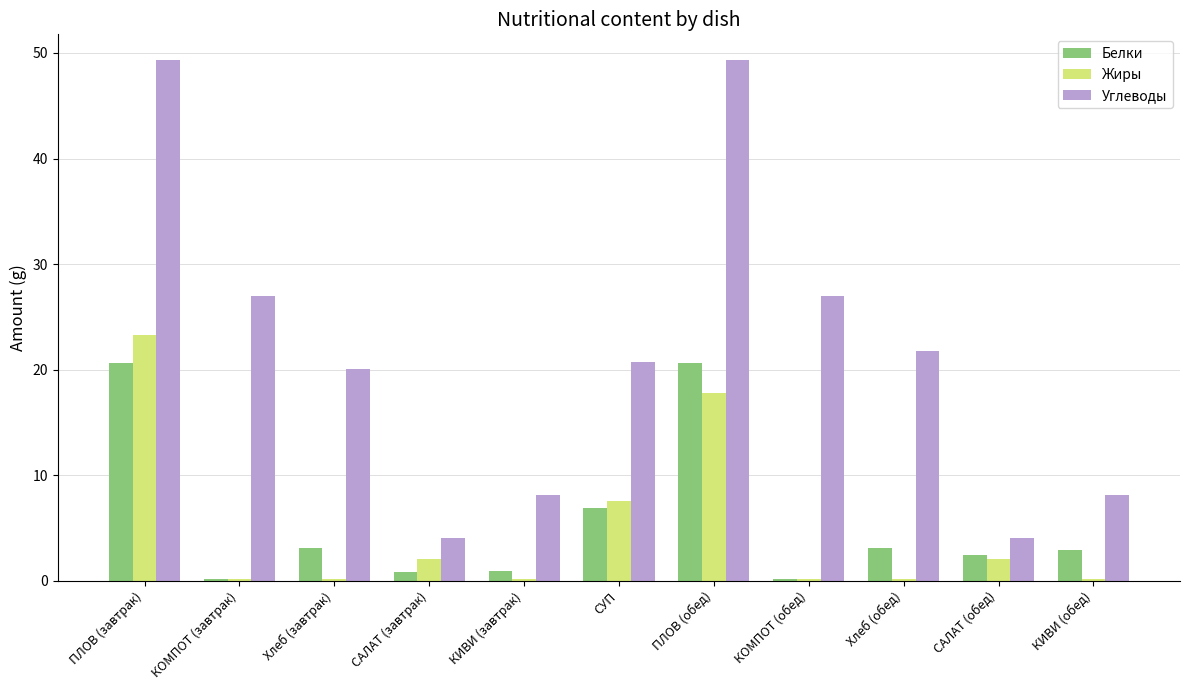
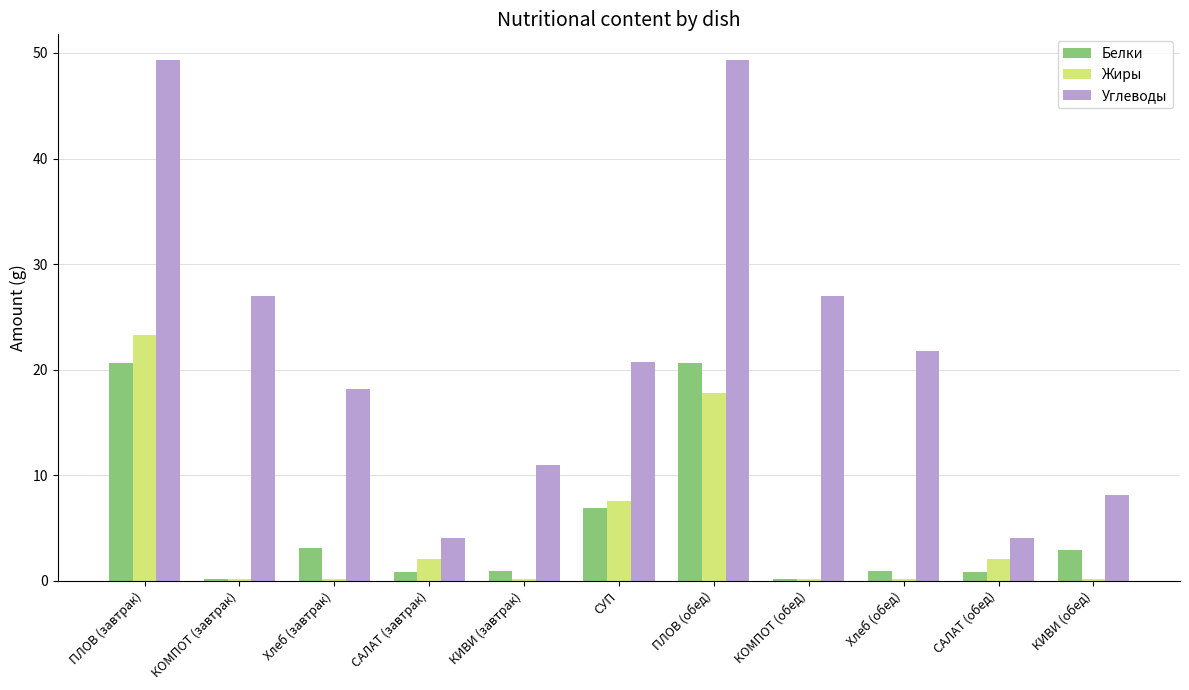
Углеводы, Хлеб (завтрак): 20.1 -> 18.2
Углеводы, КИВИ (завтрак): 8.1 -> 11.0
Белки, Хлеб (обед): 3.1 -> 0.9
Белки, САЛАТ (обед): 2.5 -> 0.8
